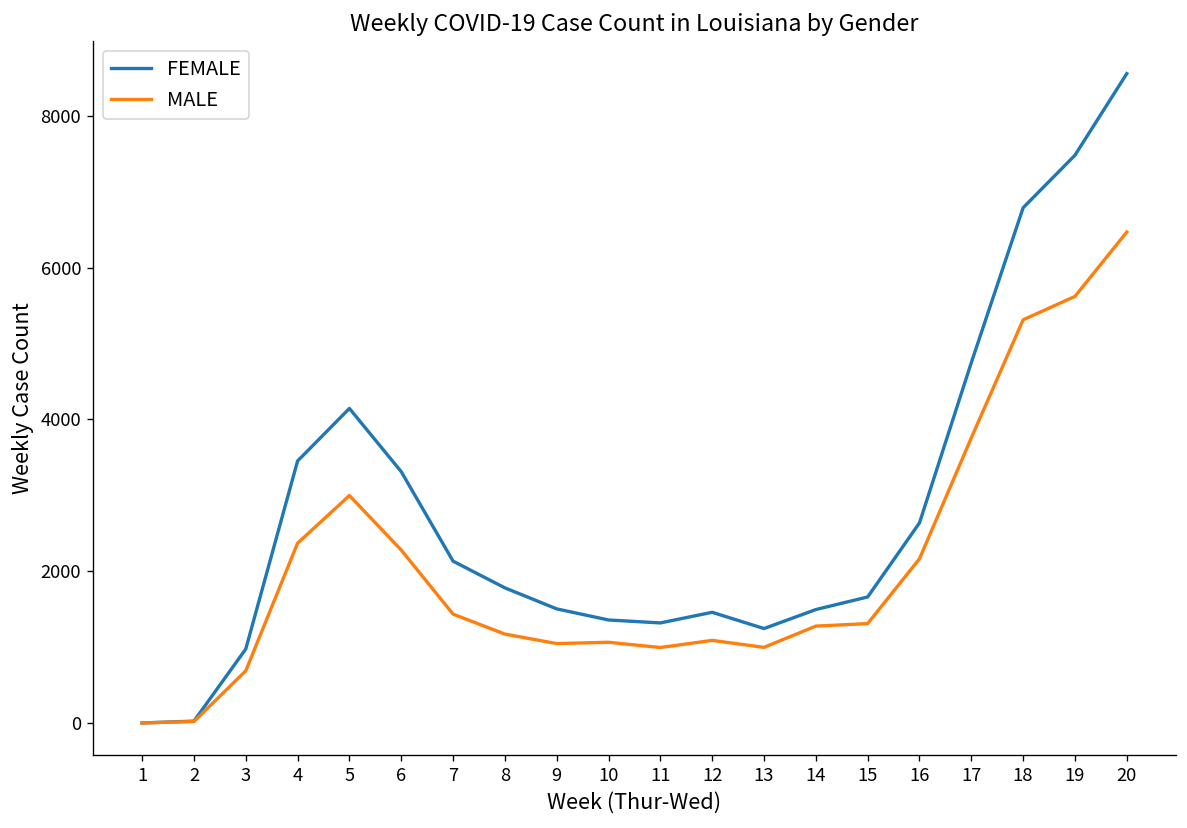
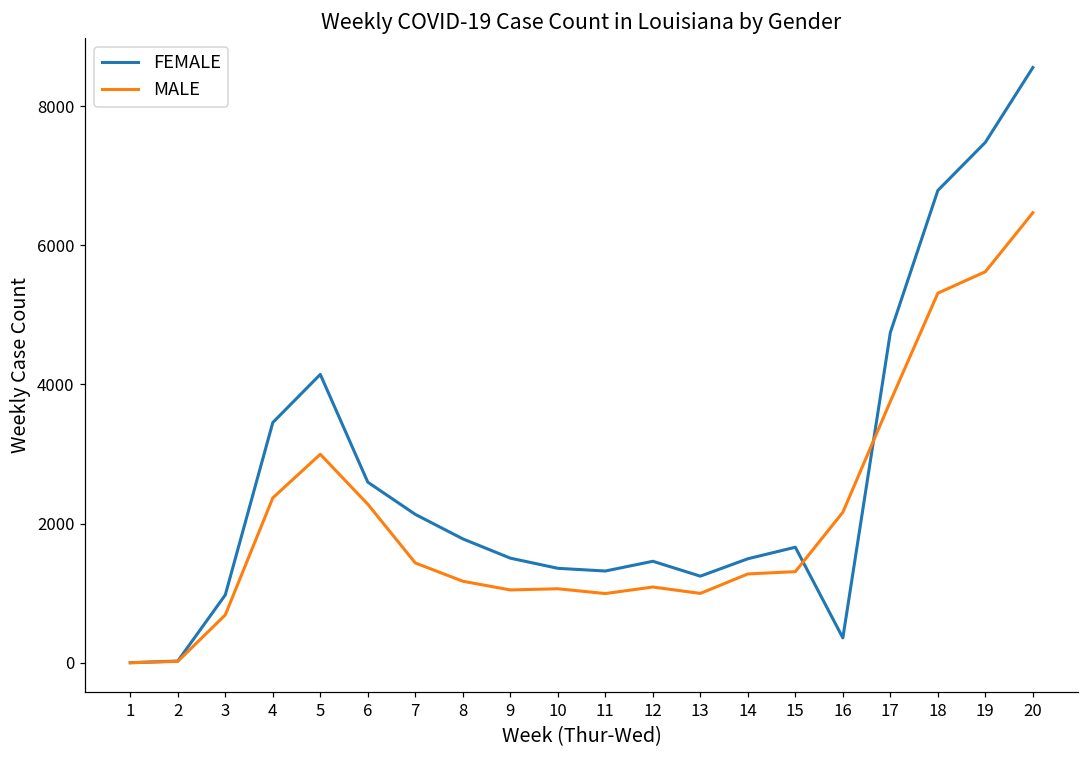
FEMALE, 6: 3300 -> 2600
FEMALE, 16: 2600 -> 400
